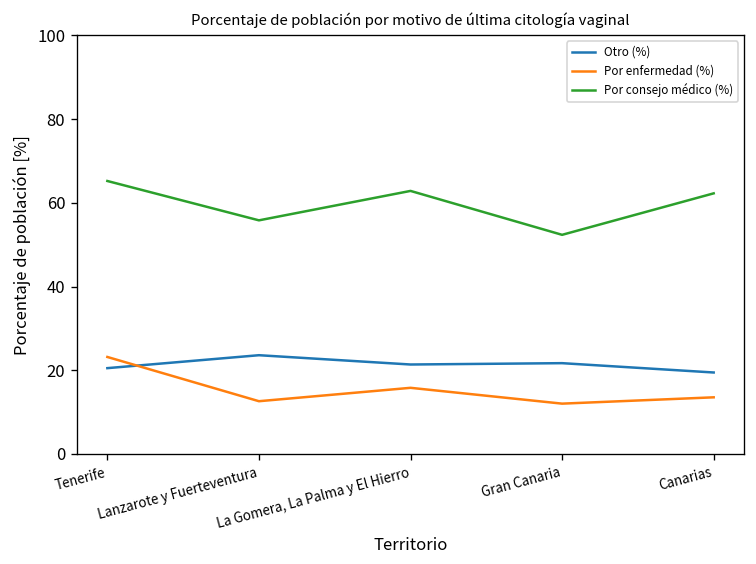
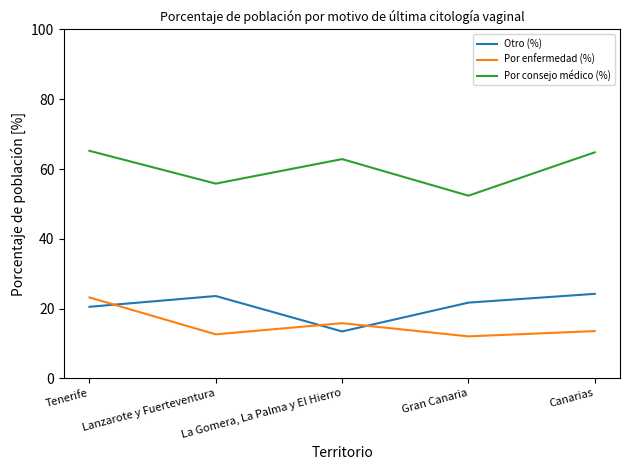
Otro (%), La Gomera, La Palma y El Hierro: 21 -> 13
Otro (%), Canarias: 19 -> 24
Por consejo médico (%), Canarias: 62 -> 65
